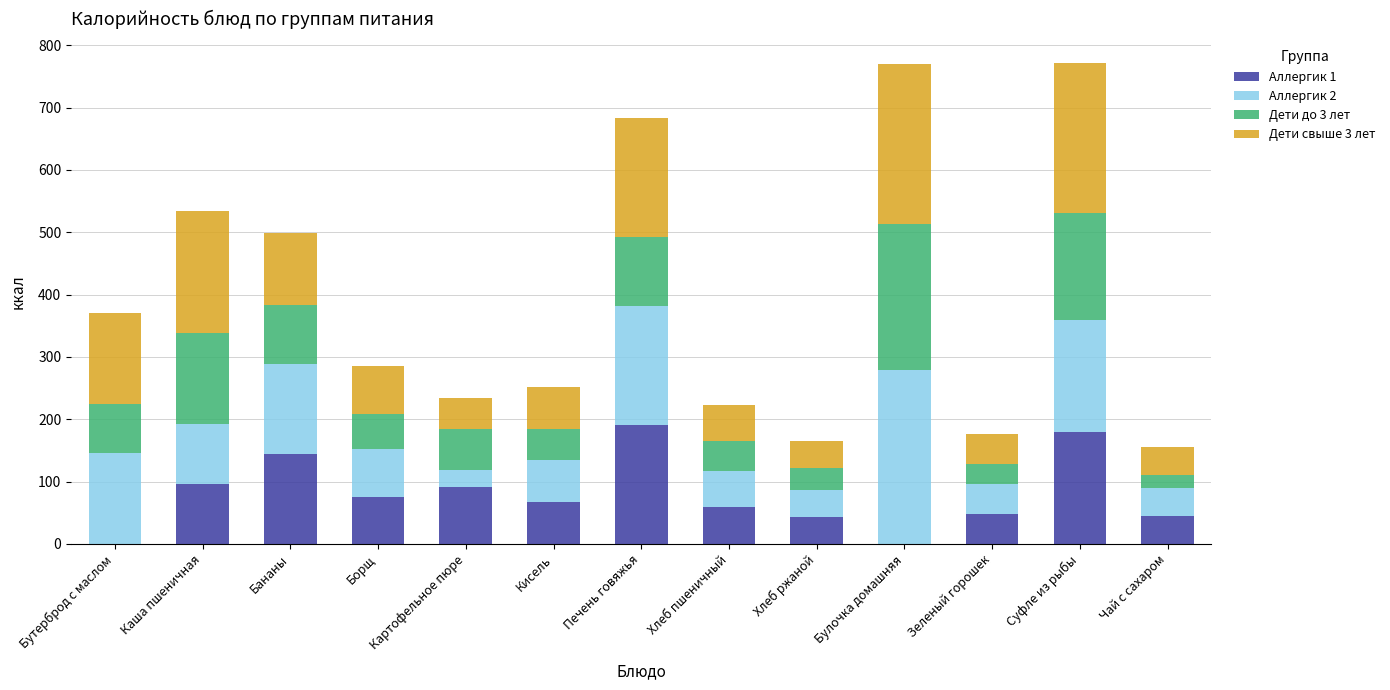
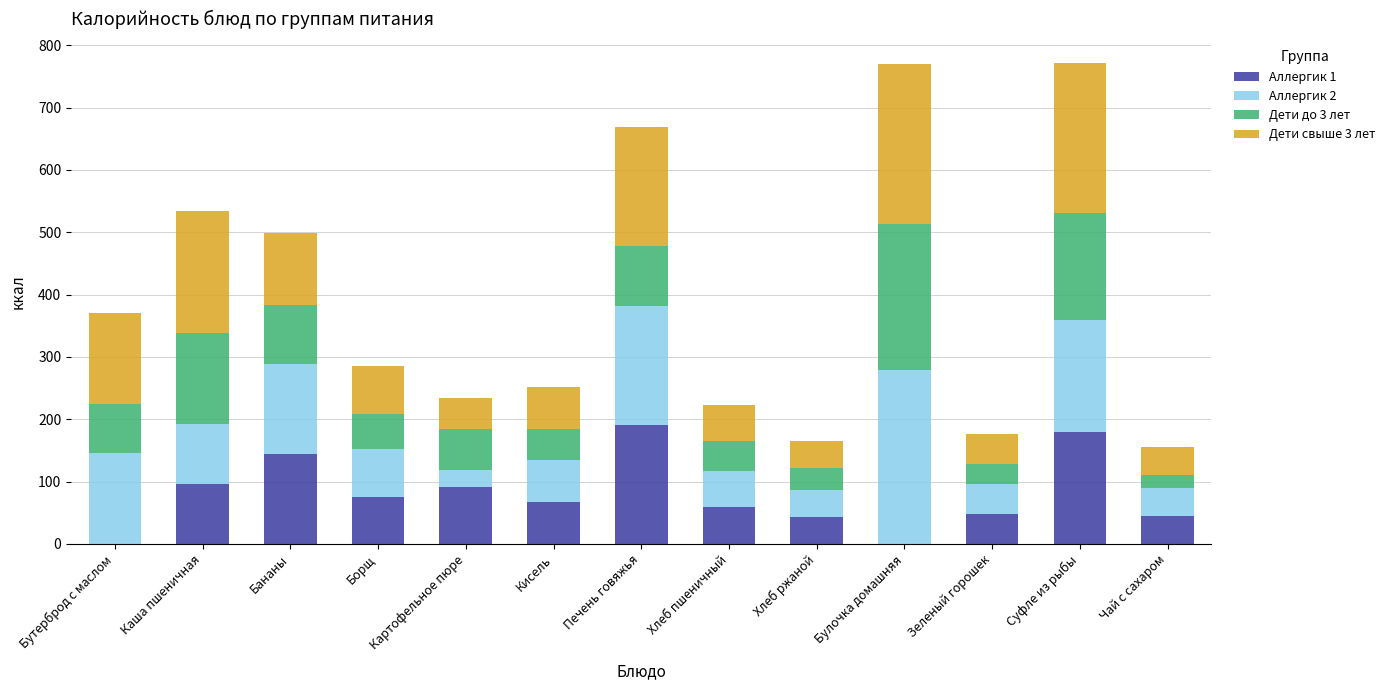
Дети до 3 лет, Печень говяжья: 110 -> 100
